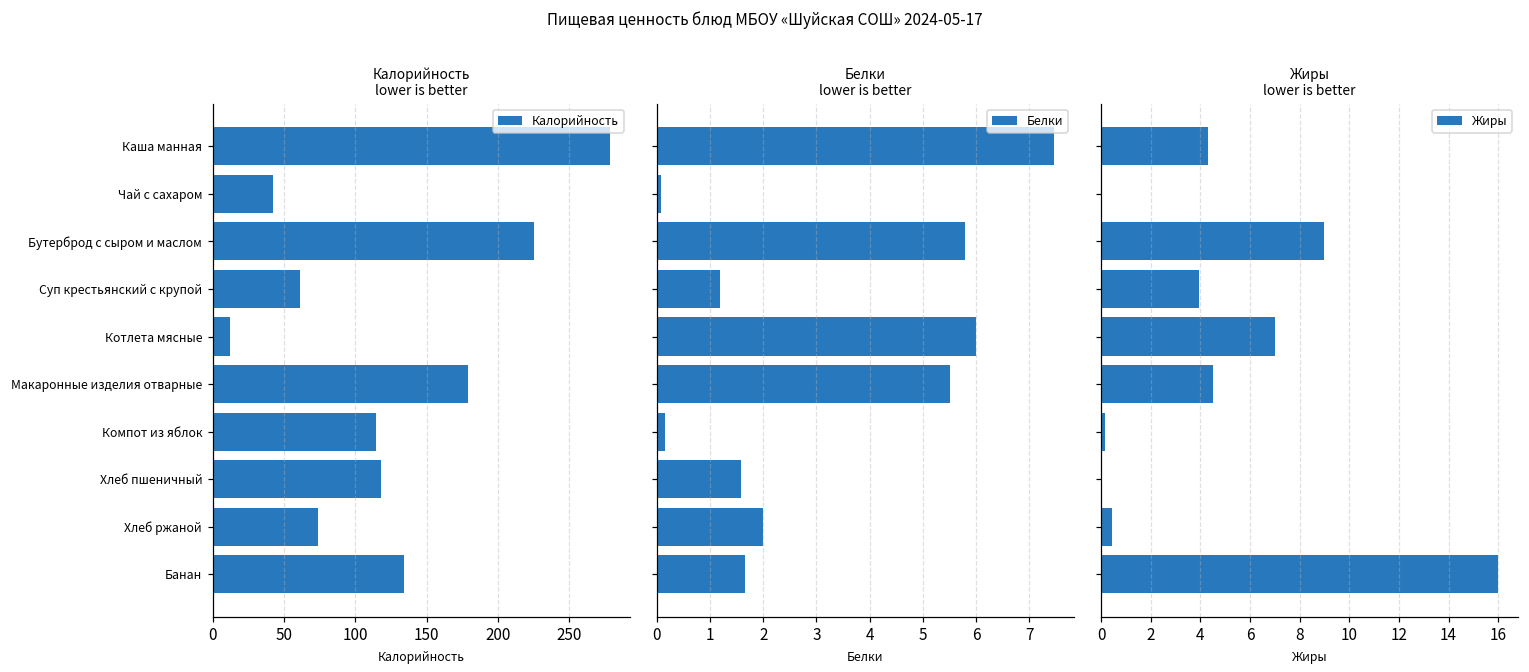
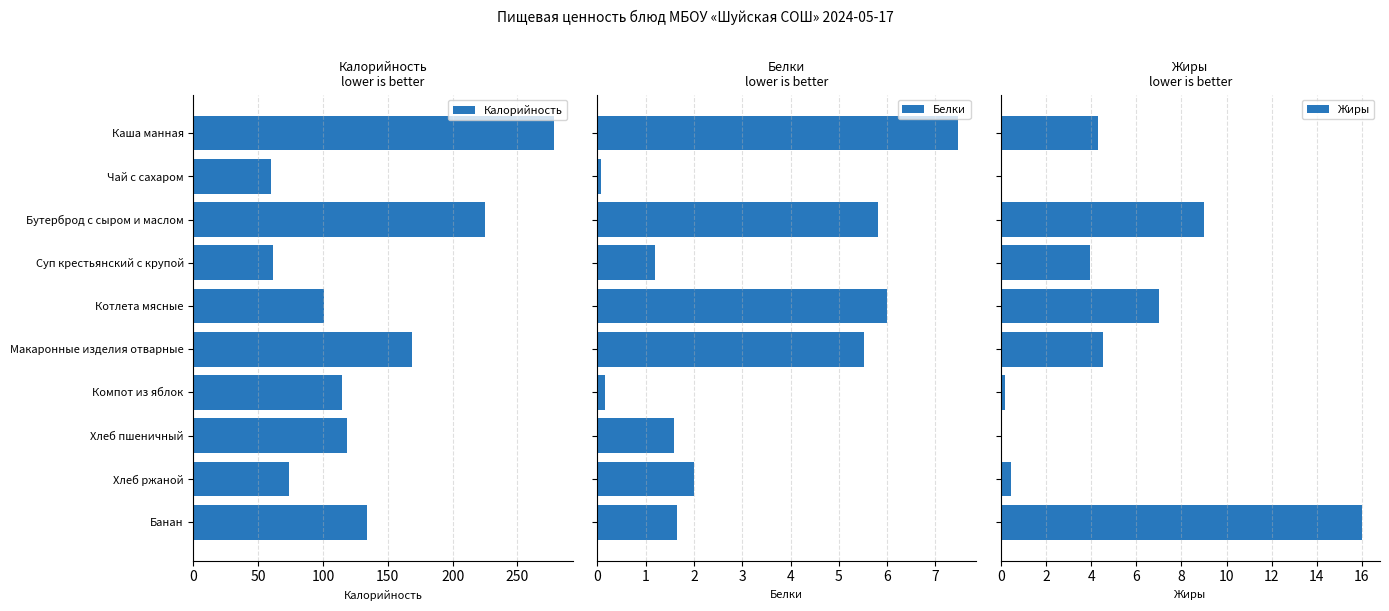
Калорийность lower is better, Чай с сахаром: 42 -> 60
Калорийность lower is better, Котлета мясные: 12 -> 101
Калорийность lower is better, Макаронные изделия отварные: 179 -> 168
